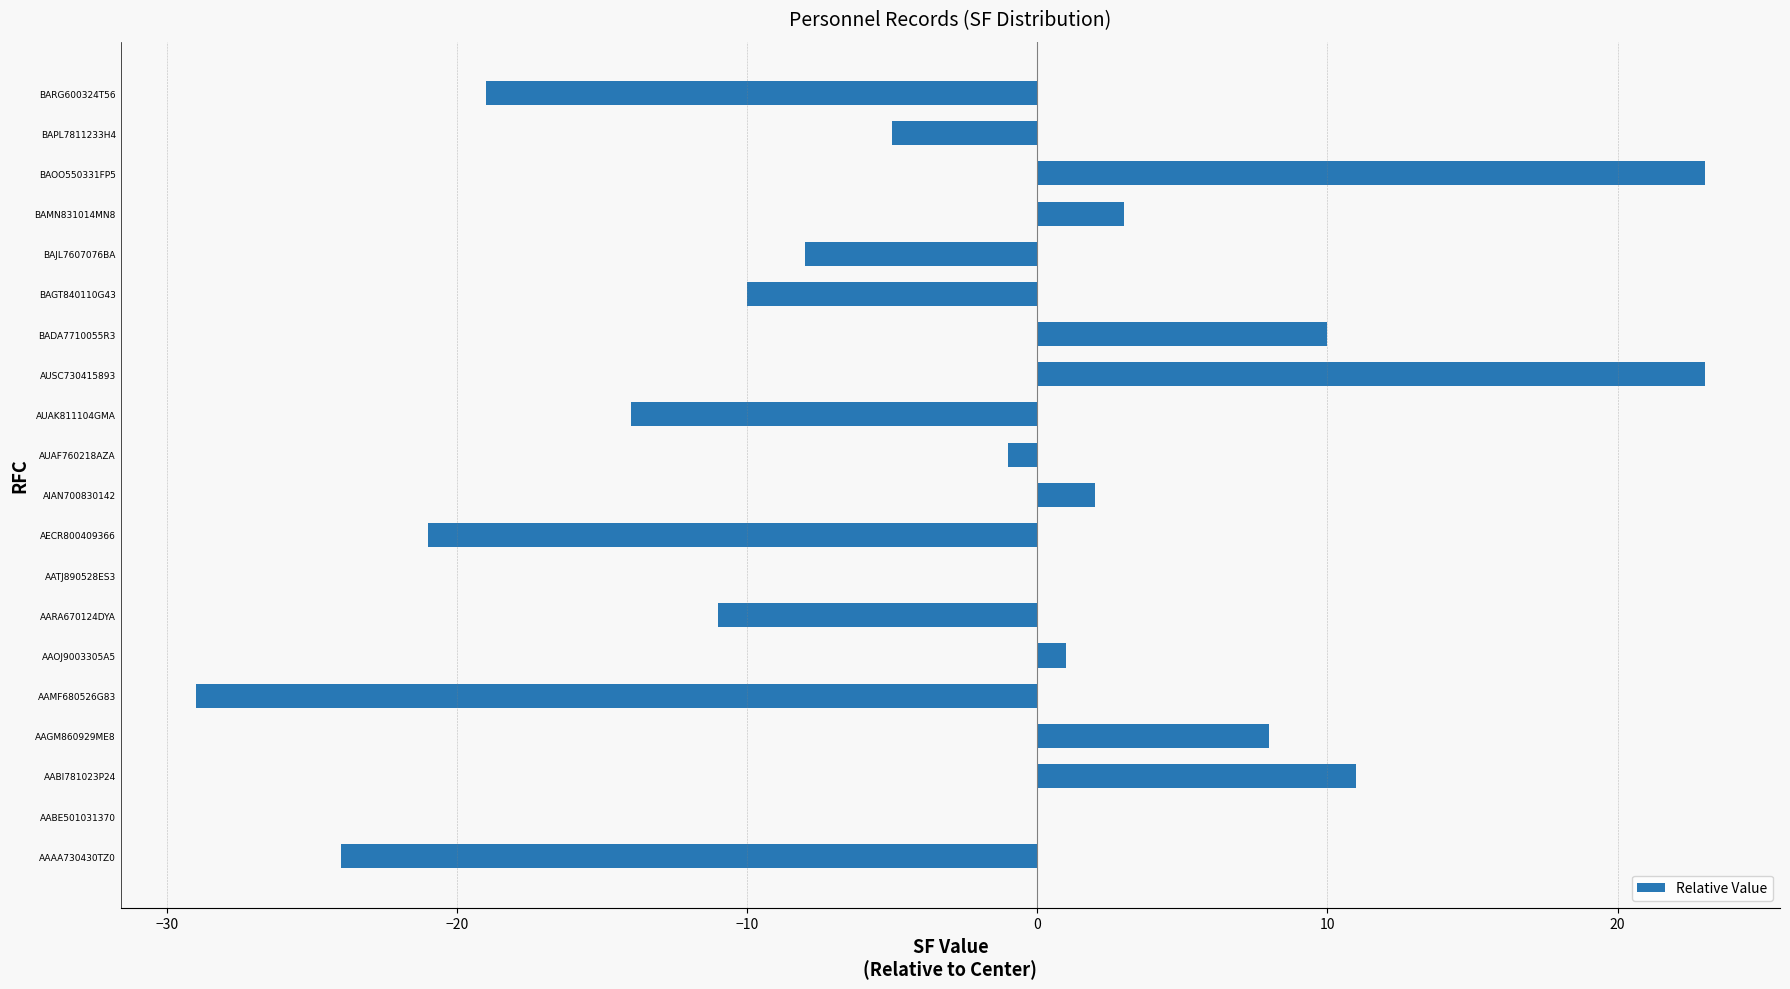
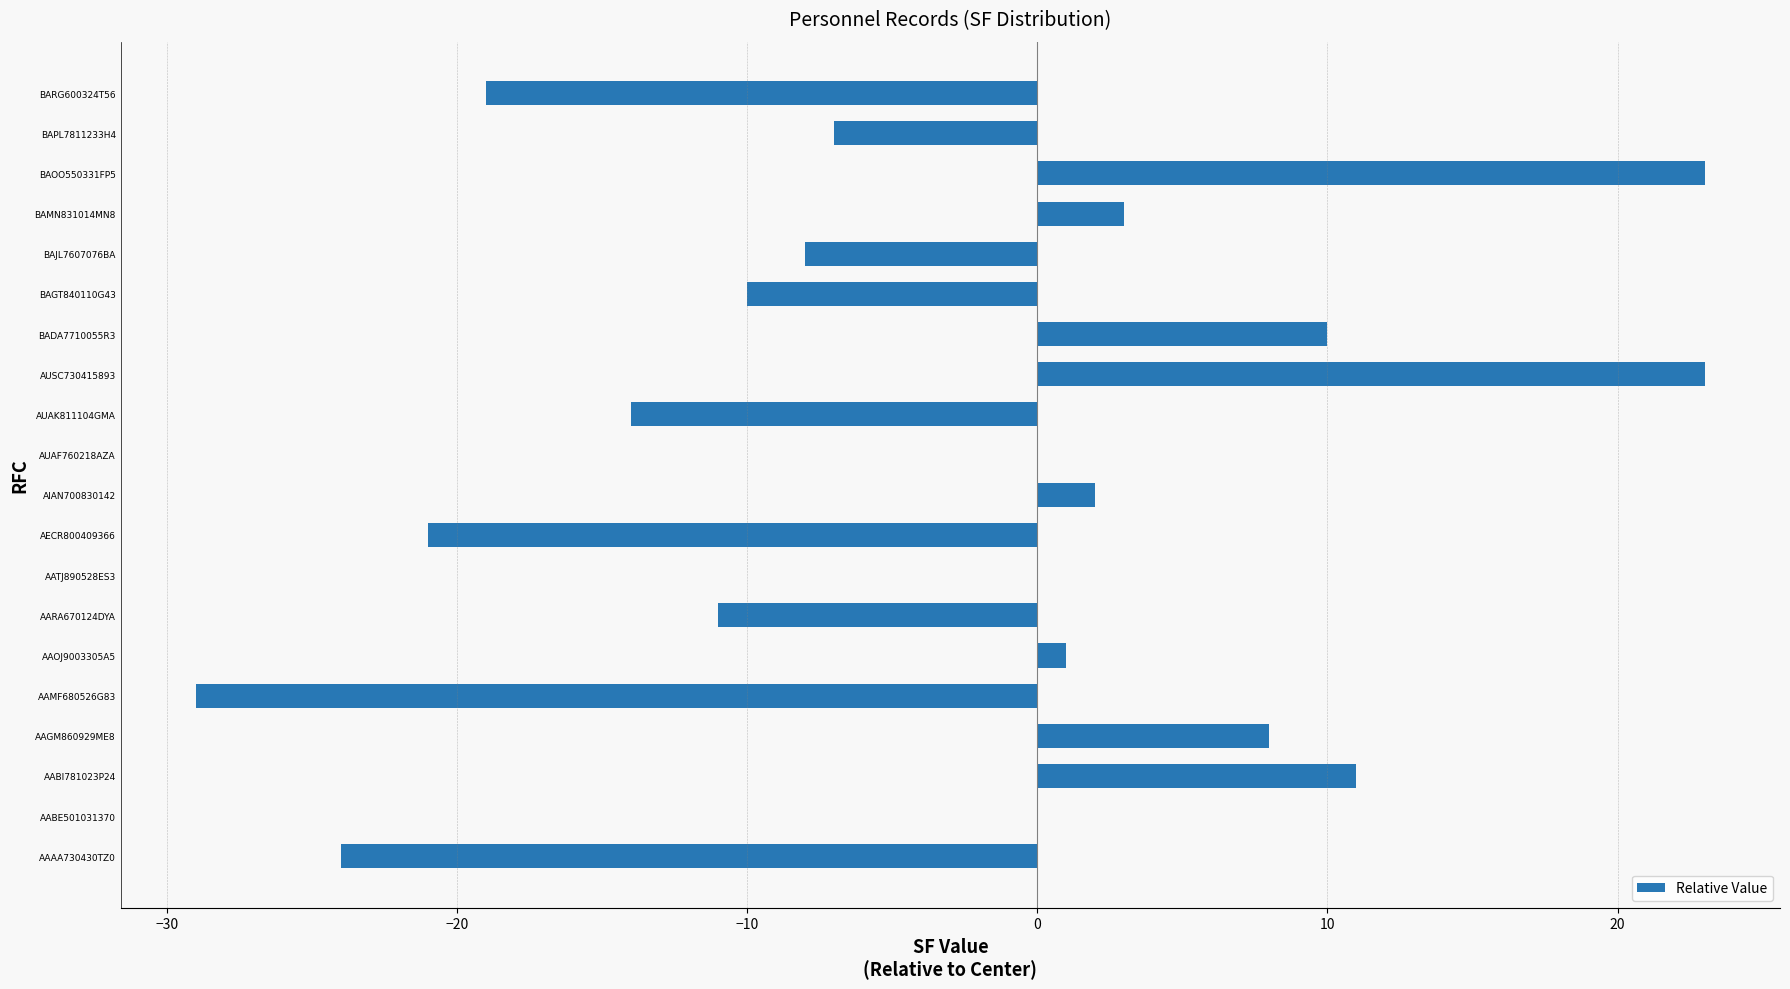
BAPL7811233H4: -5.0 -> -7.0
AUAF760218AZA: -1.0 -> 0.0
